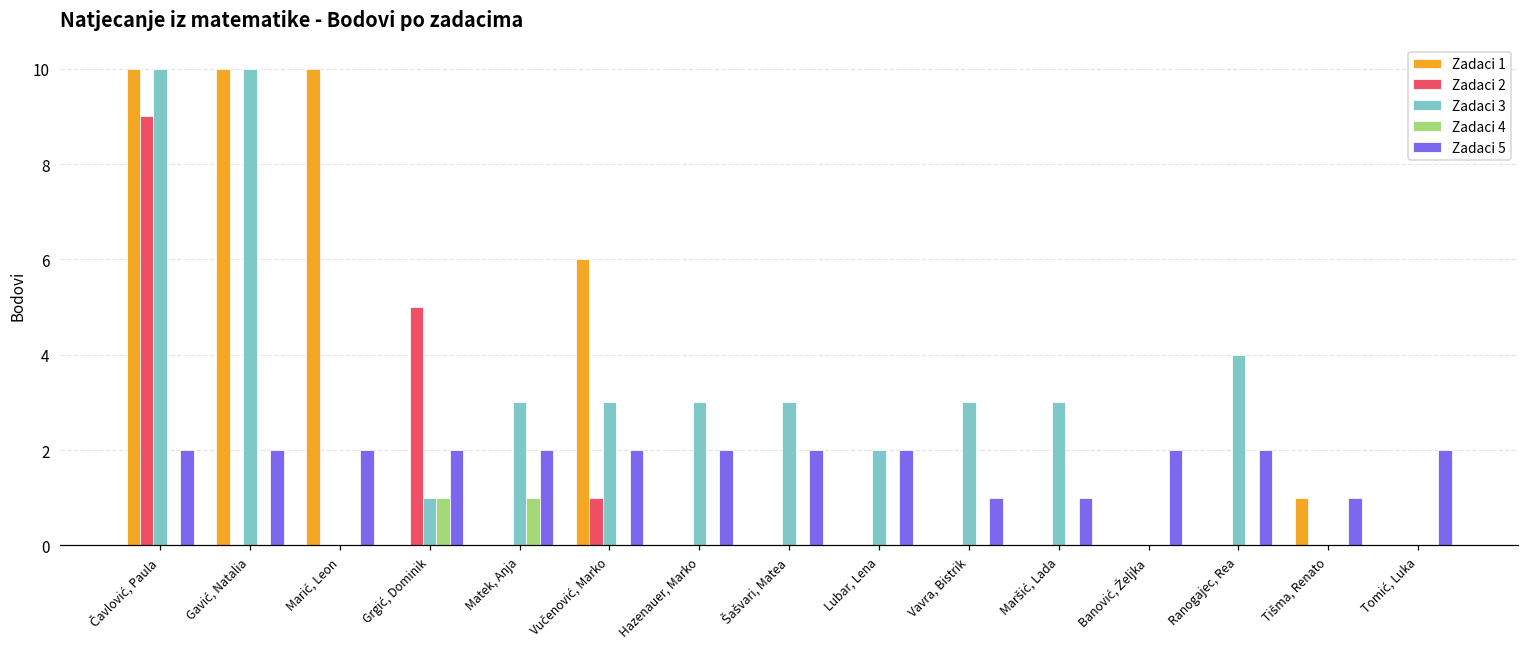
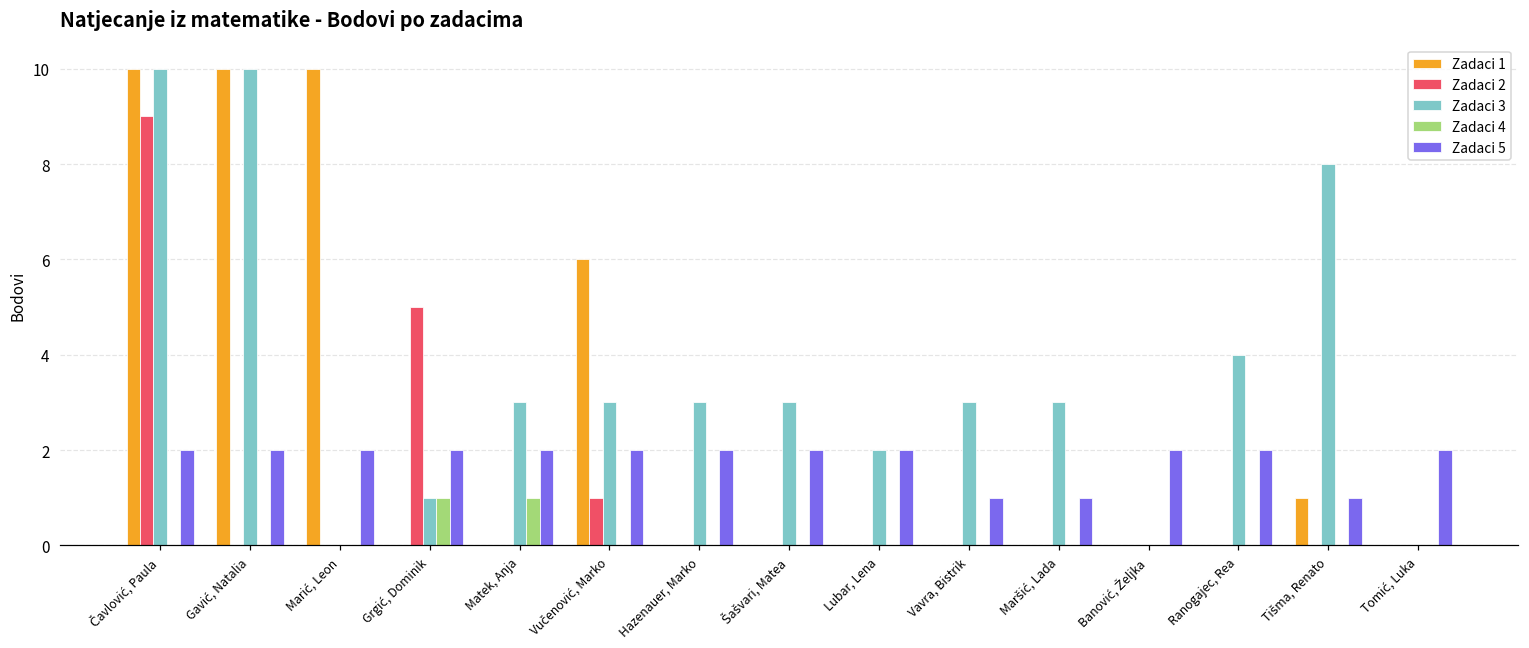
Zadaci 3, Tišma, Renato: 0 -> 8
